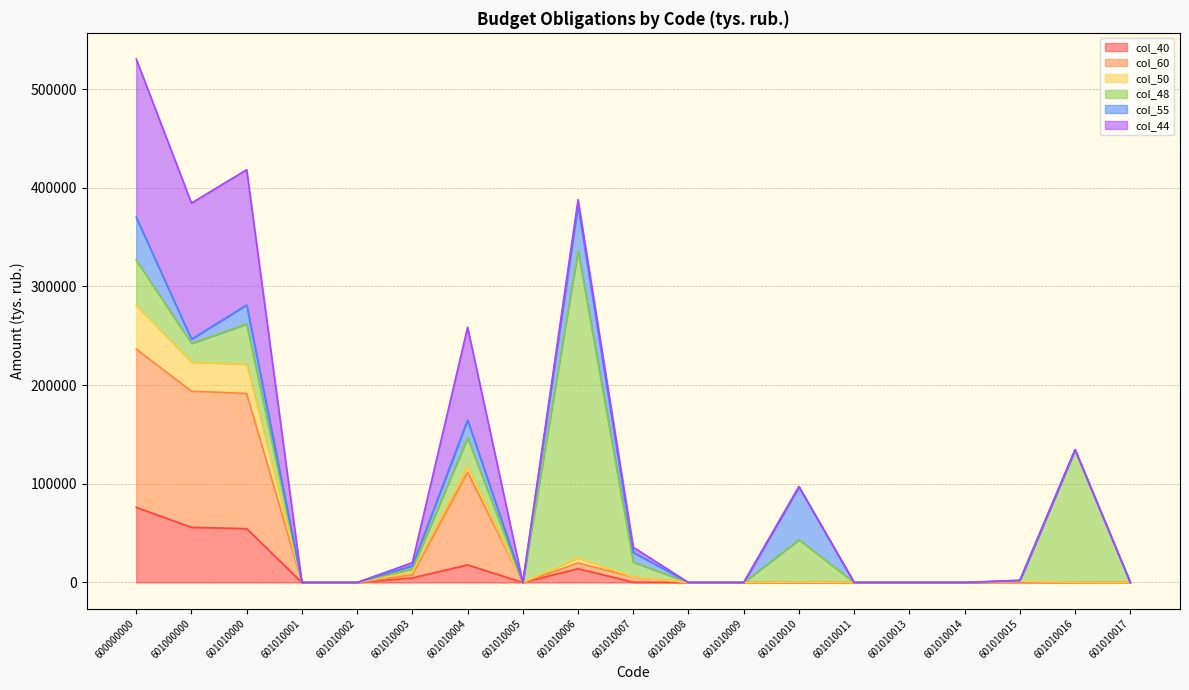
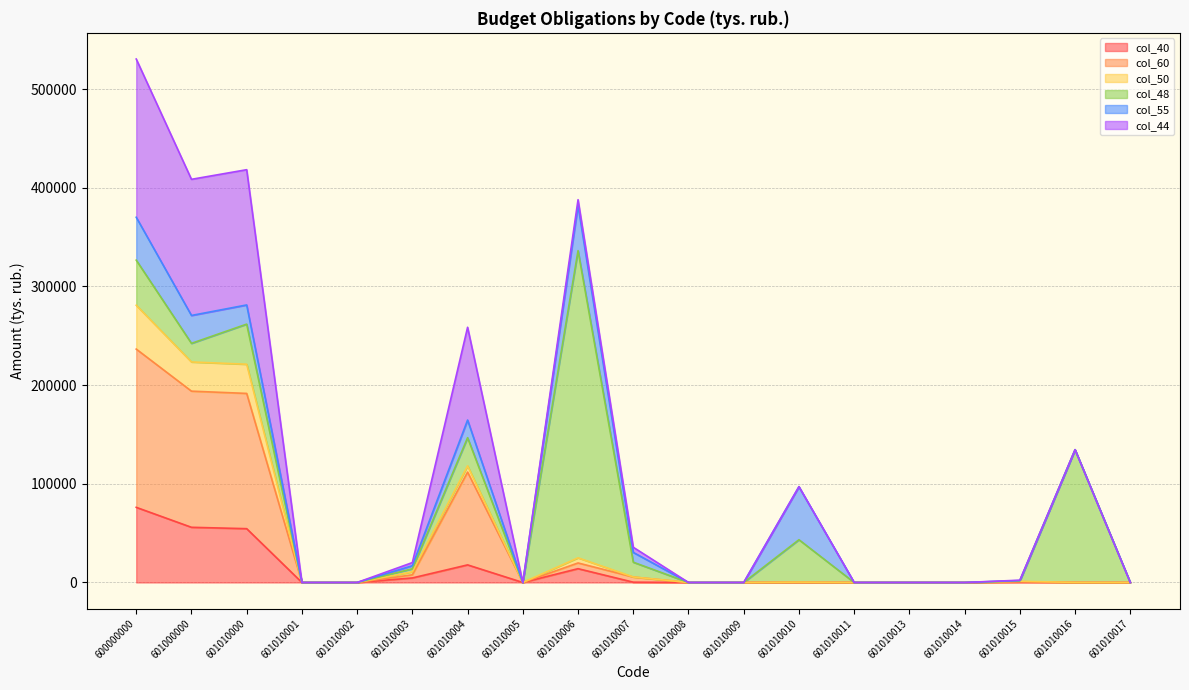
col_55, 601000000: 0 -> 30000
